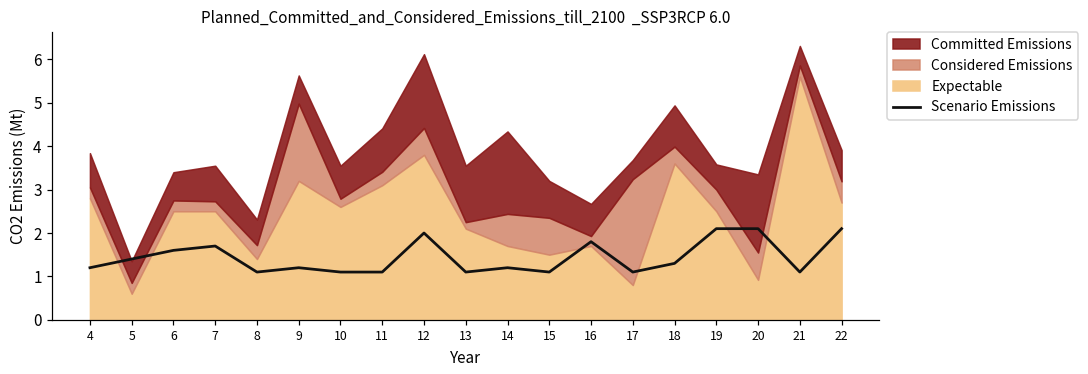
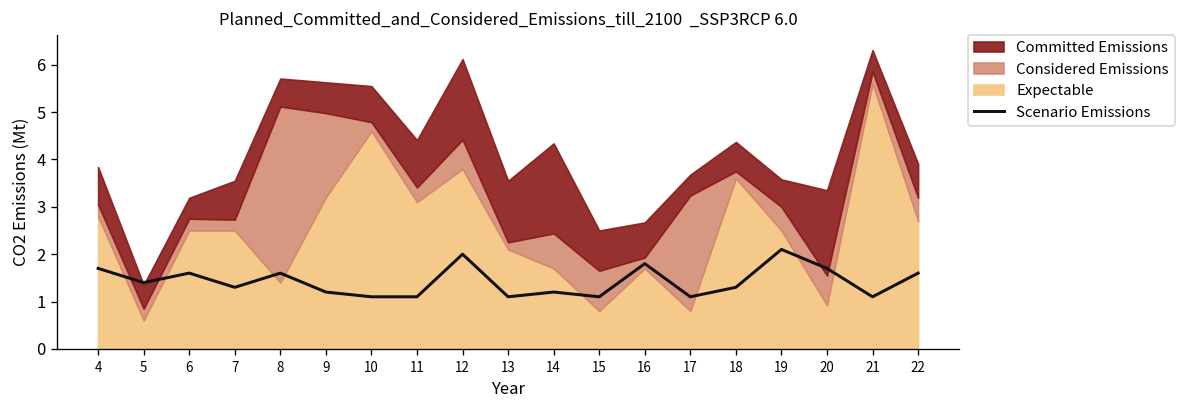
Scenario Emissions, 4: 1.2 -> 1.7
Committed Emissions, 6: 0.6 -> 0.4
Scenario Emissions, 7: 1.7 -> 1.3
Scenario Emissions, 8: 1.1 -> 1.6
Considered Emissions, 8: 0.3 -> 3.7
Expectable, 10: 2.6 -> 4.6
Expectable, 15: 1.5 -> 0.8
Considered Emissions, 18: 0.4 -> 0.1
Committed Emissions, 18: 1.0 -> 0.6
Scenario Emissions, 20: 2.1 -> 1.7
Scenario Emissions, 22: 2.1 -> 1.6
